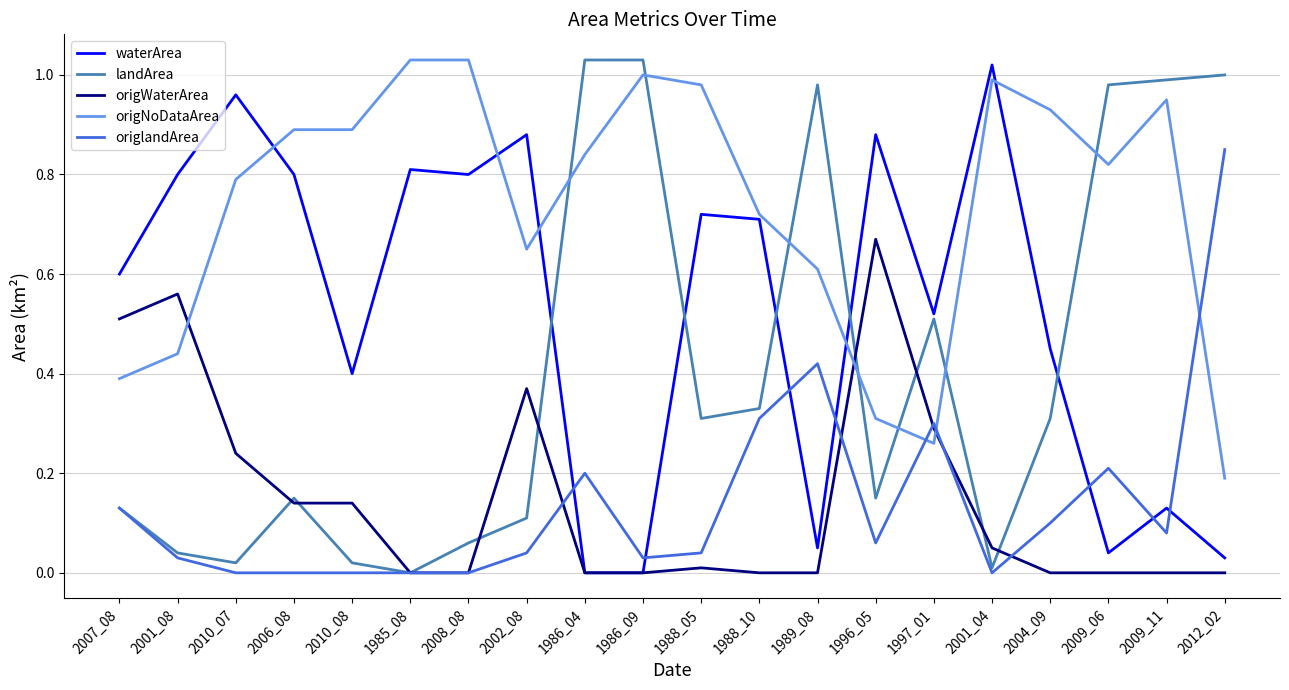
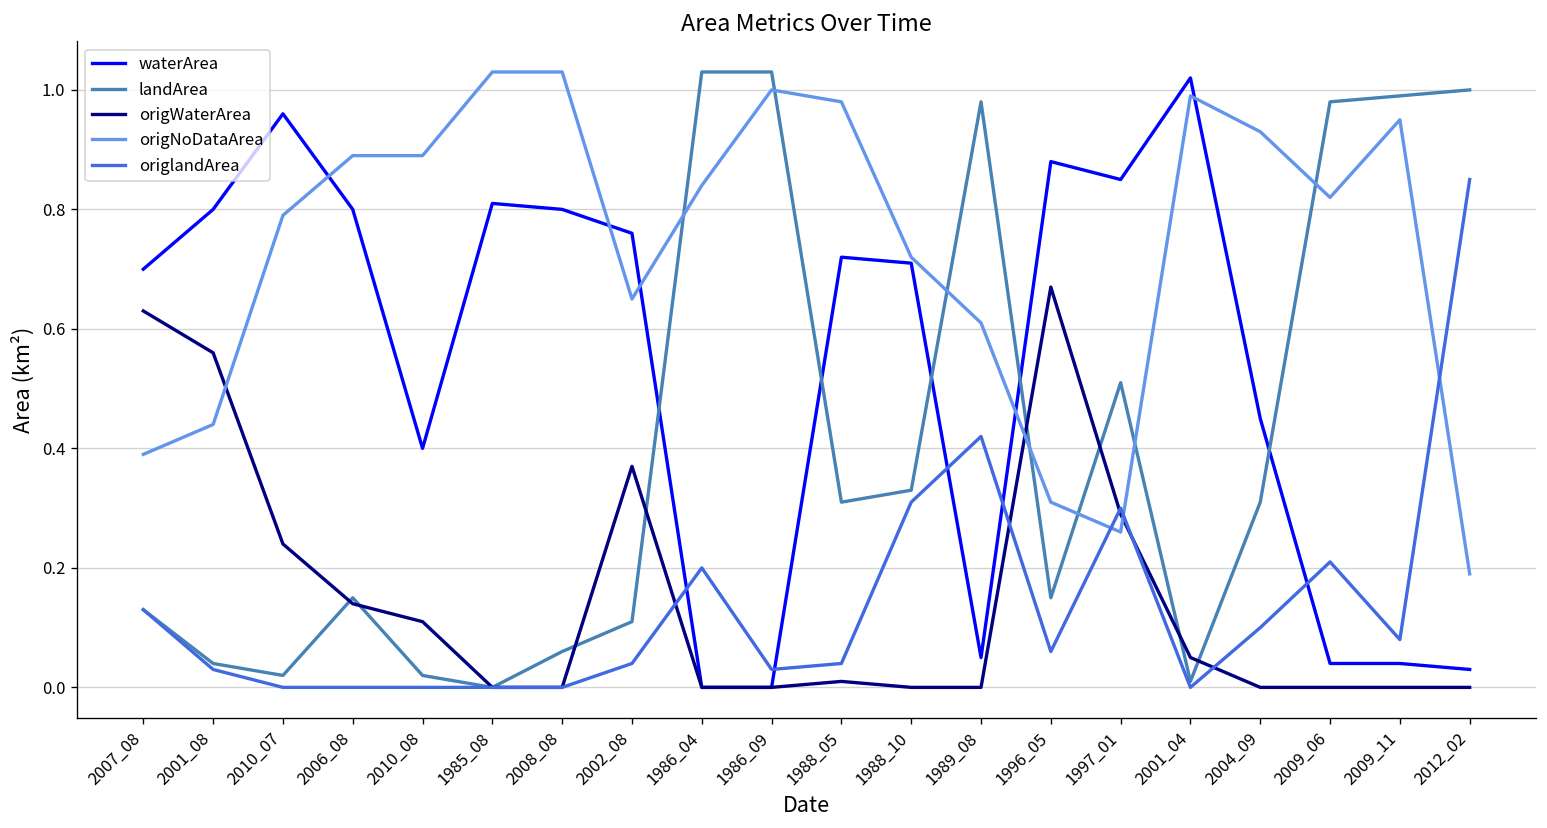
waterArea, 2007_08: 0.6 -> 0.7
origWaterArea, 2007_08: 0.51 -> 0.63
origWaterArea, 2010_08: 0.14 -> 0.11
waterArea, 2002_08: 0.88 -> 0.76
waterArea, 1997_01: 0.52 -> 0.85
waterArea, 2009_11: 0.13 -> 0.04
